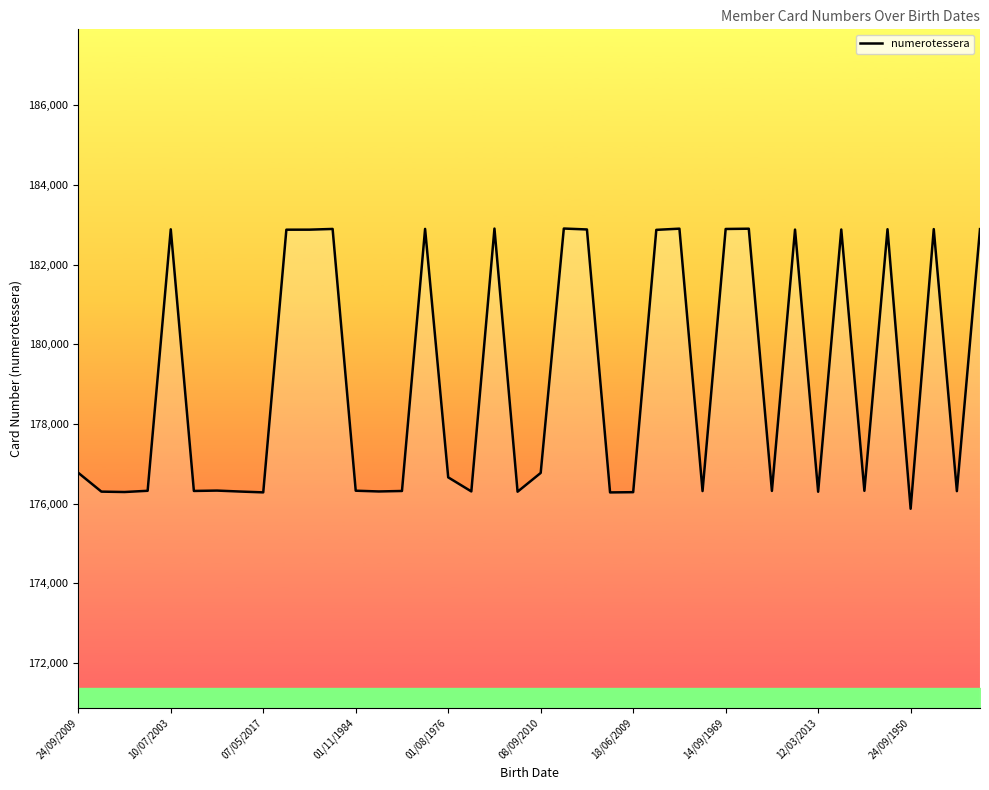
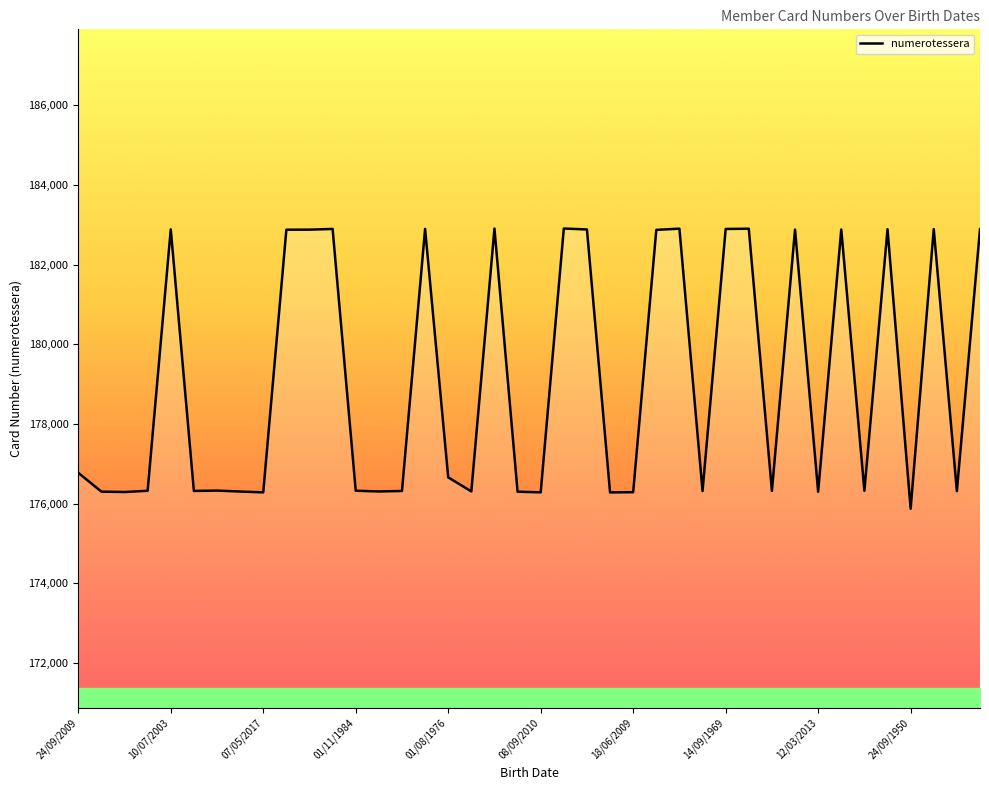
numerotessera, 08/09/2010: 176,800 -> 176,300
